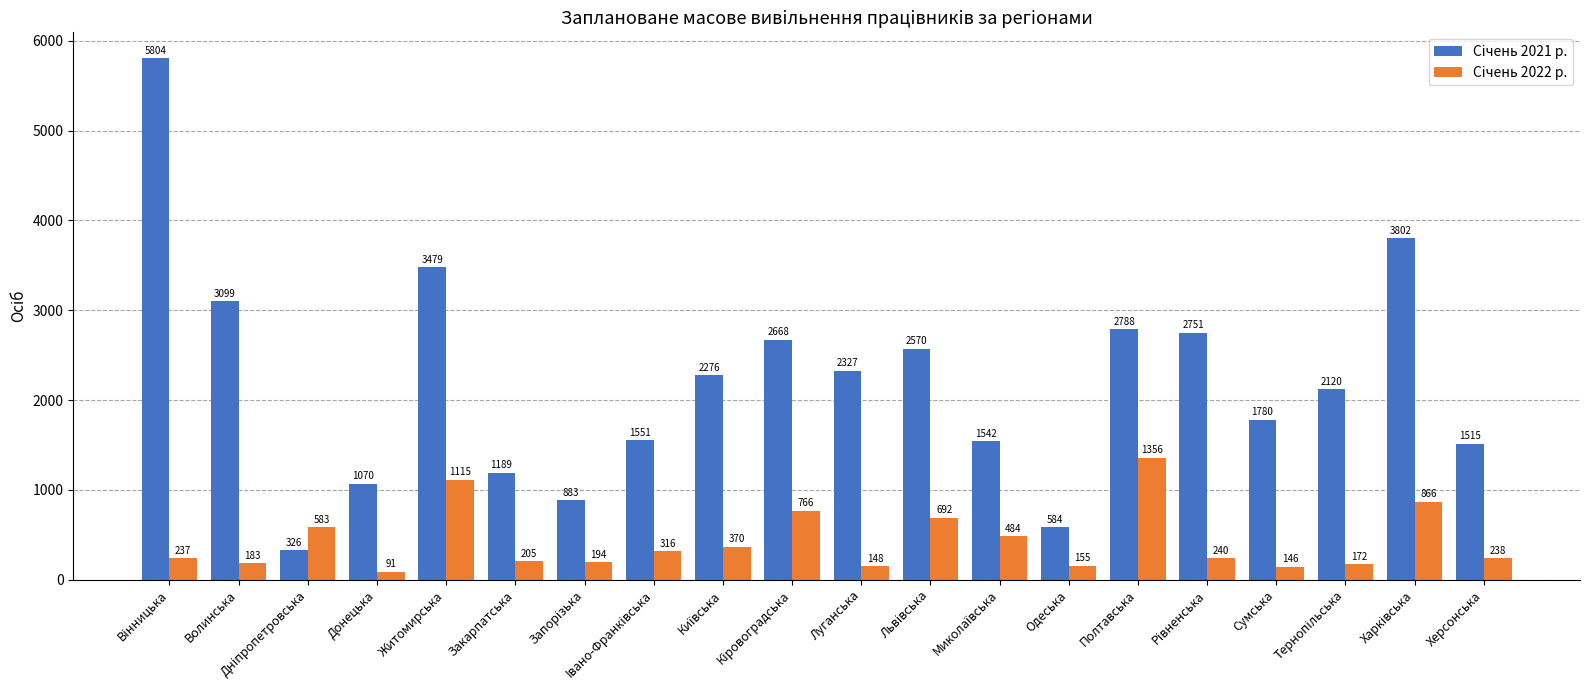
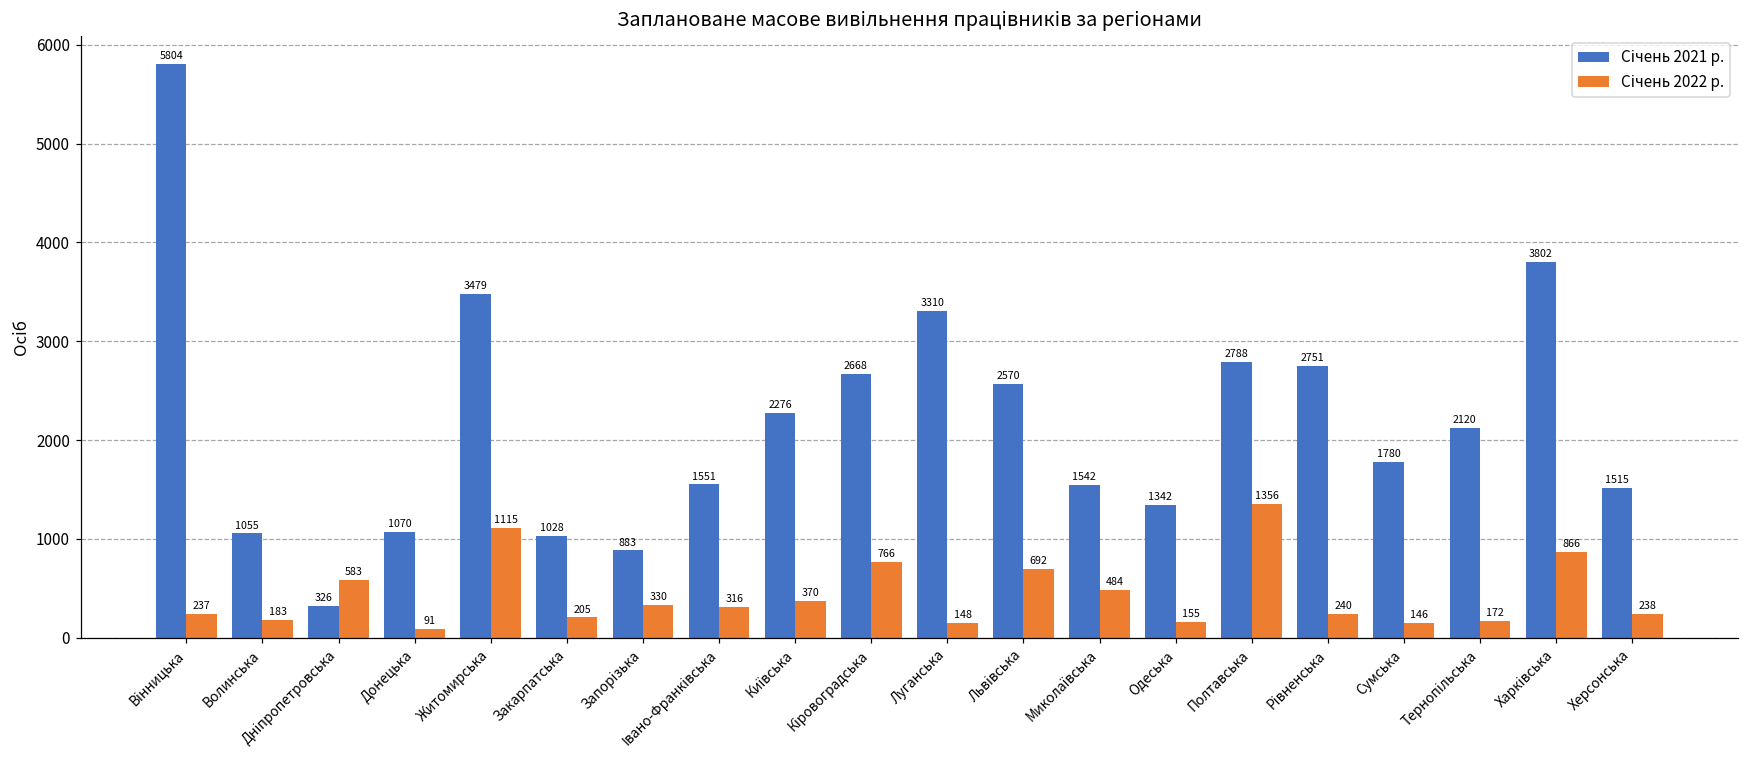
Січень 2021 р., Волинська: 3099 -> 1055
Січень 2021 р., Закарпатська: 1189 -> 1028
Січень 2022 р., Запорізька: 194 -> 330
Січень 2021 р., Луганська: 2327 -> 3310
Січень 2021 р., Одеська: 584 -> 1342
